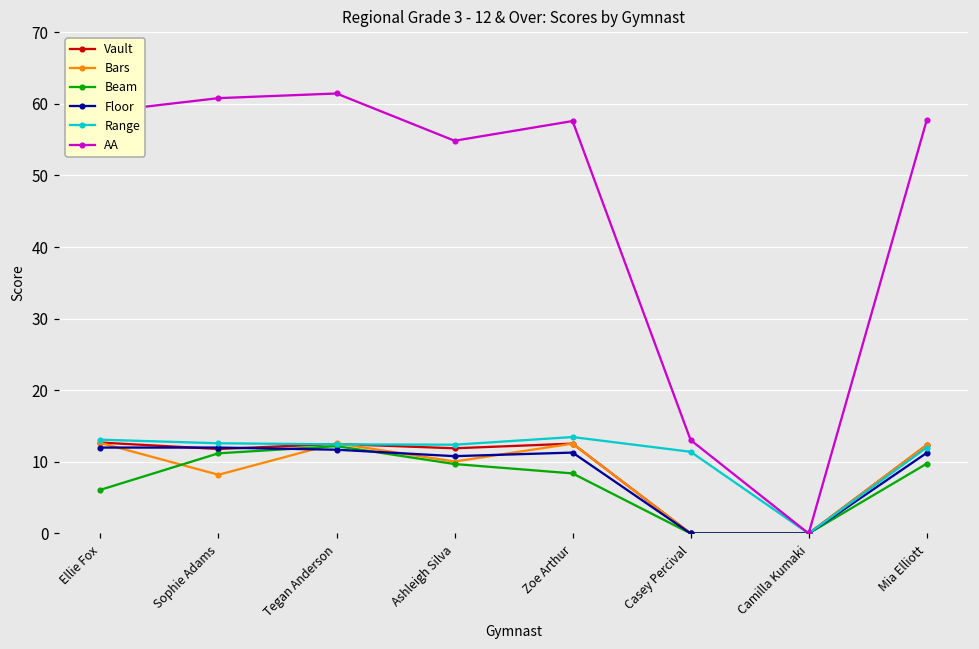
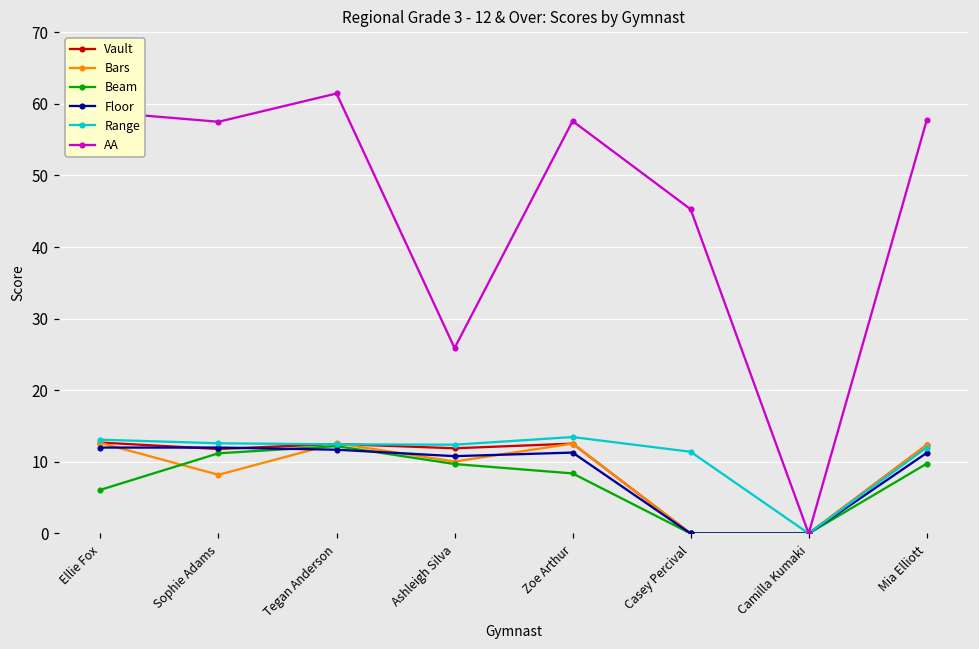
AA, Sophie Adams: 61 -> 58
AA, Ashleigh Silva: 55 -> 26
AA, Casey Percival: 13 -> 45
